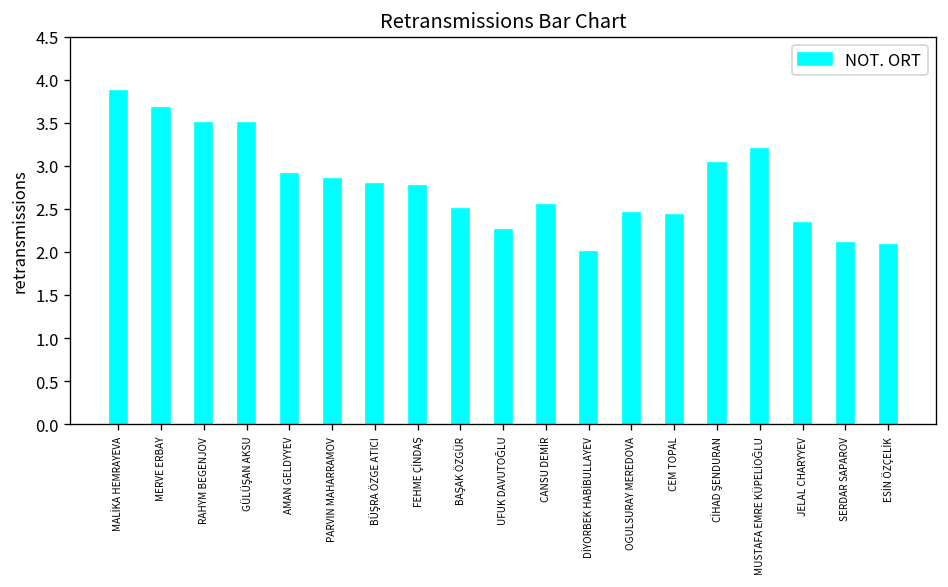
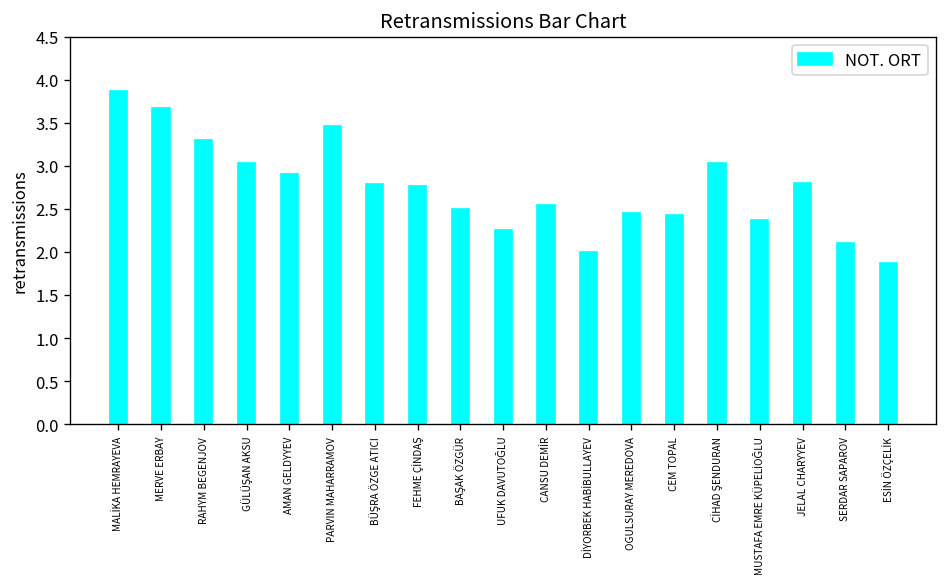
RAHYM BEGENJOV: 3.5 -> 3.3
GÜLÜŞAN AKSU: 3.5 -> 3.0
PARVIN MAHARRAMOV: 2.9 -> 3.5
MUSTAFA EMRE KÜPELİOĞLU: 3.2 -> 2.4
JELAL CHARYYEV: 2.3 -> 2.8
ESİN ÖZÇELİK: 2.1 -> 1.9
